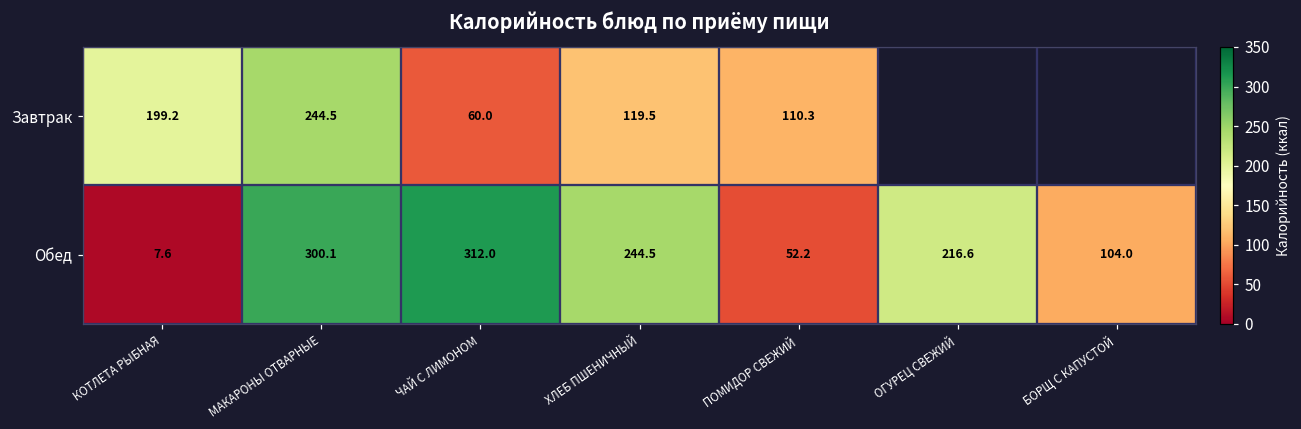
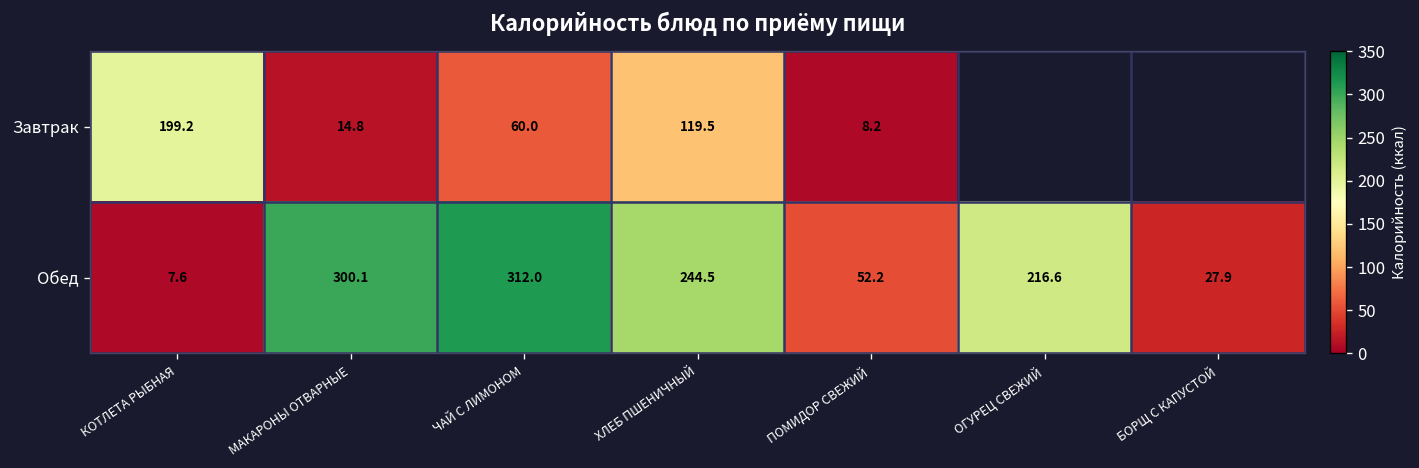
Завтрак, МАКАРОНЫ ОТВАРНЫЕ: 244.5 -> 14.8
Завтрак, ПОМИДОР СВЕЖИЙ: 110.3 -> 8.2
Обед, БОРЩ С КАПУСТОЙ: 104.0 -> 27.9
